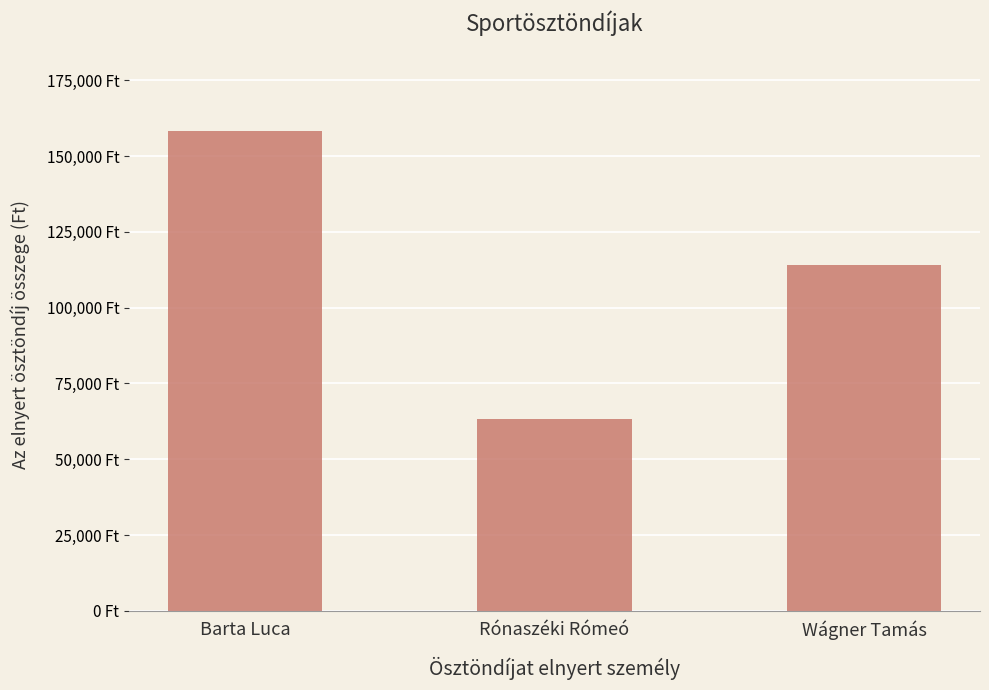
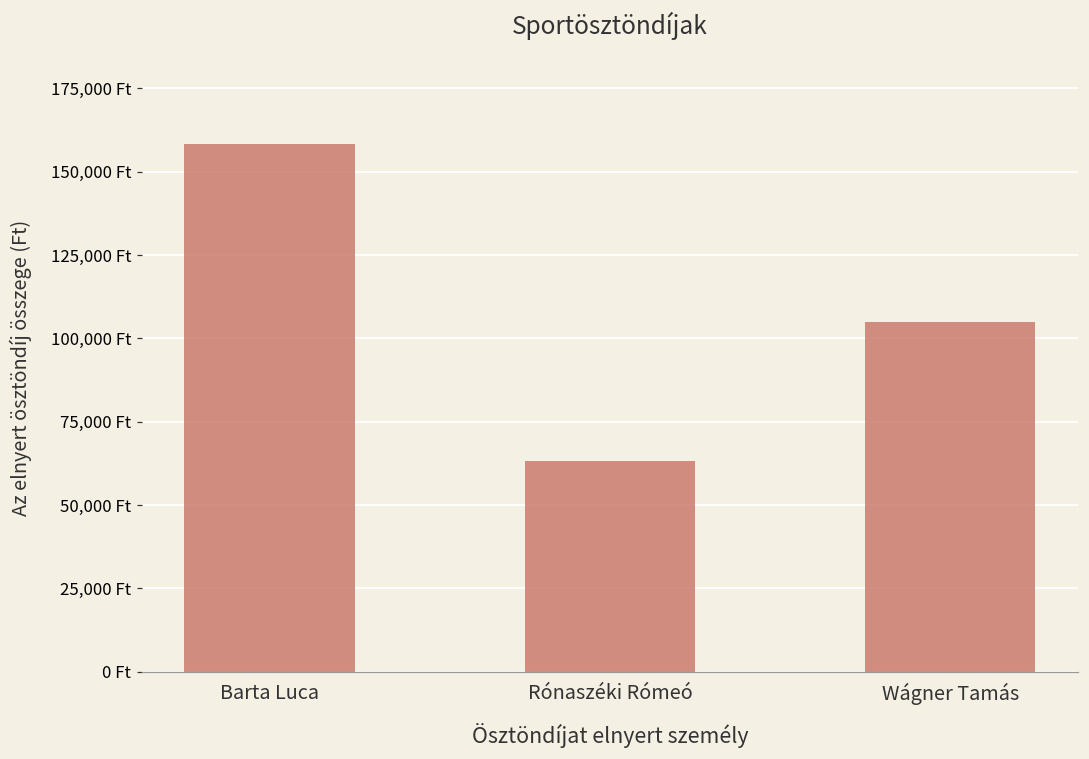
Wágner Tamás: 114,000 Ft -> 105,000 Ft
